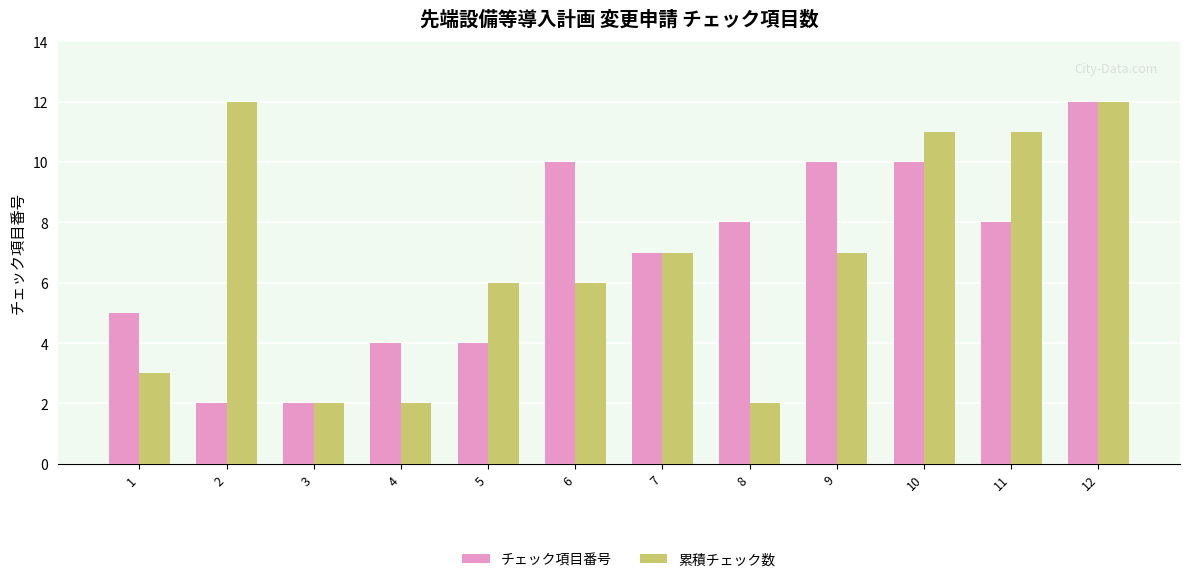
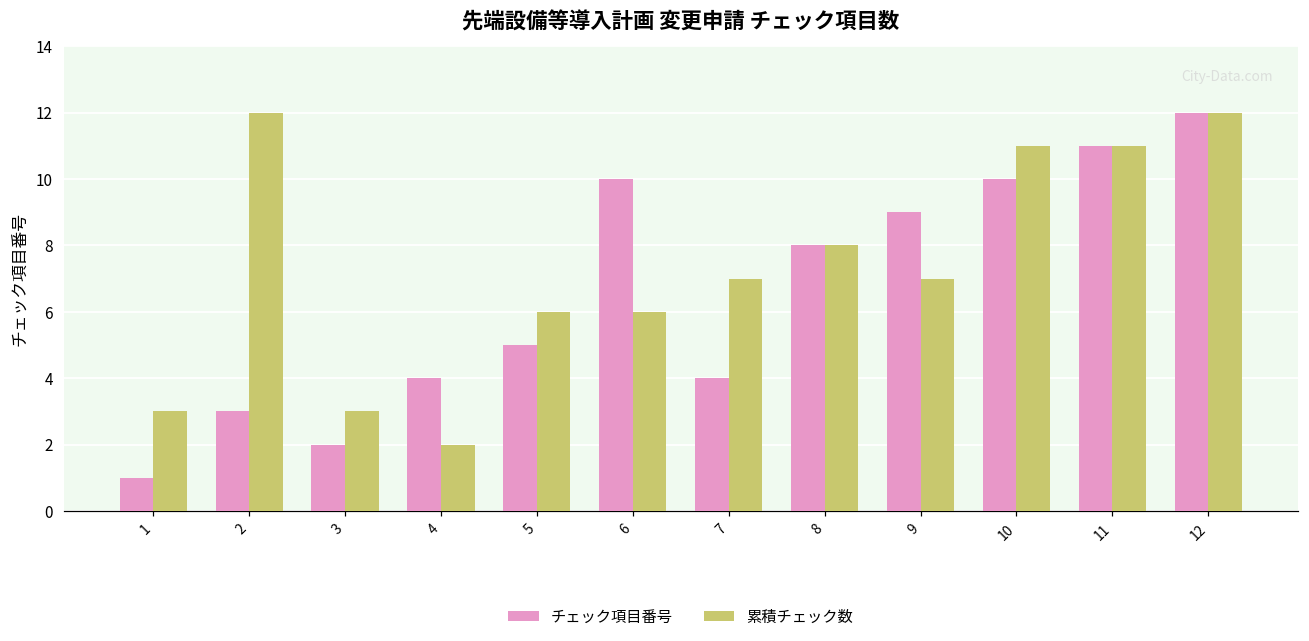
チェック項目番号, 1: 5 -> 1
チェック項目番号, 2: 2 -> 3
累積チェック数, 3: 2 -> 3
チェック項目番号, 5: 4 -> 5
チェック項目番号, 7: 7 -> 4
累積チェック数, 8: 2 -> 8
チェック項目番号, 9: 10 -> 9
チェック項目番号, 11: 8 -> 11
